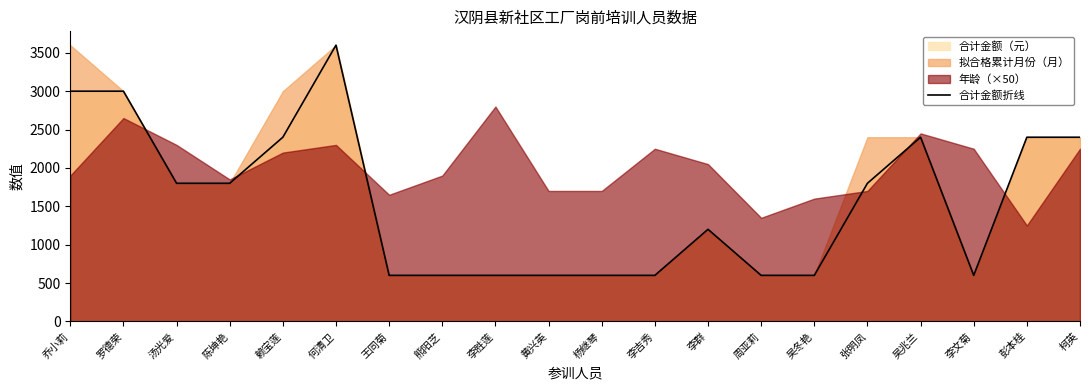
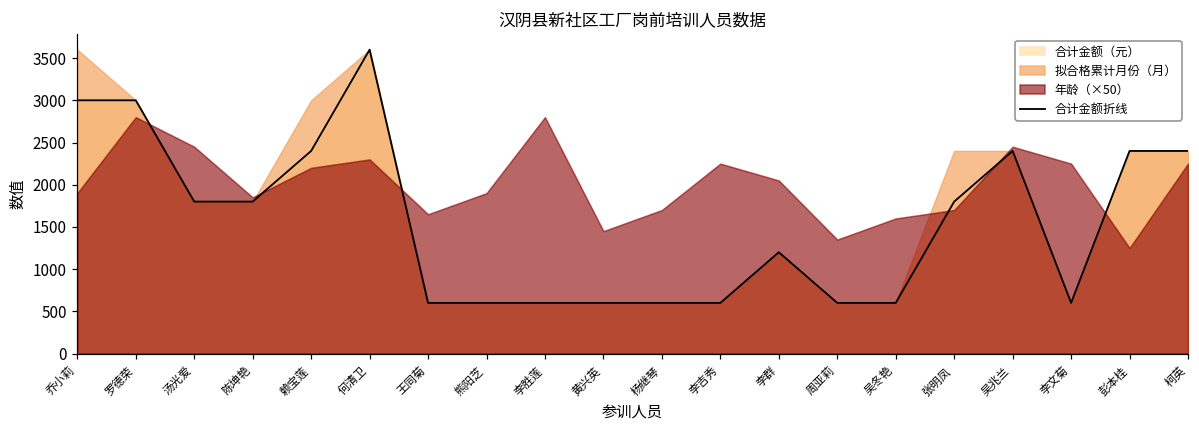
年龄（×50）, 罗德荣: 2700 -> 2800
年龄（×50）, 汤光爱: 2300 -> 2500
年龄（×50）, 黄兴英: 1700 -> 1500
